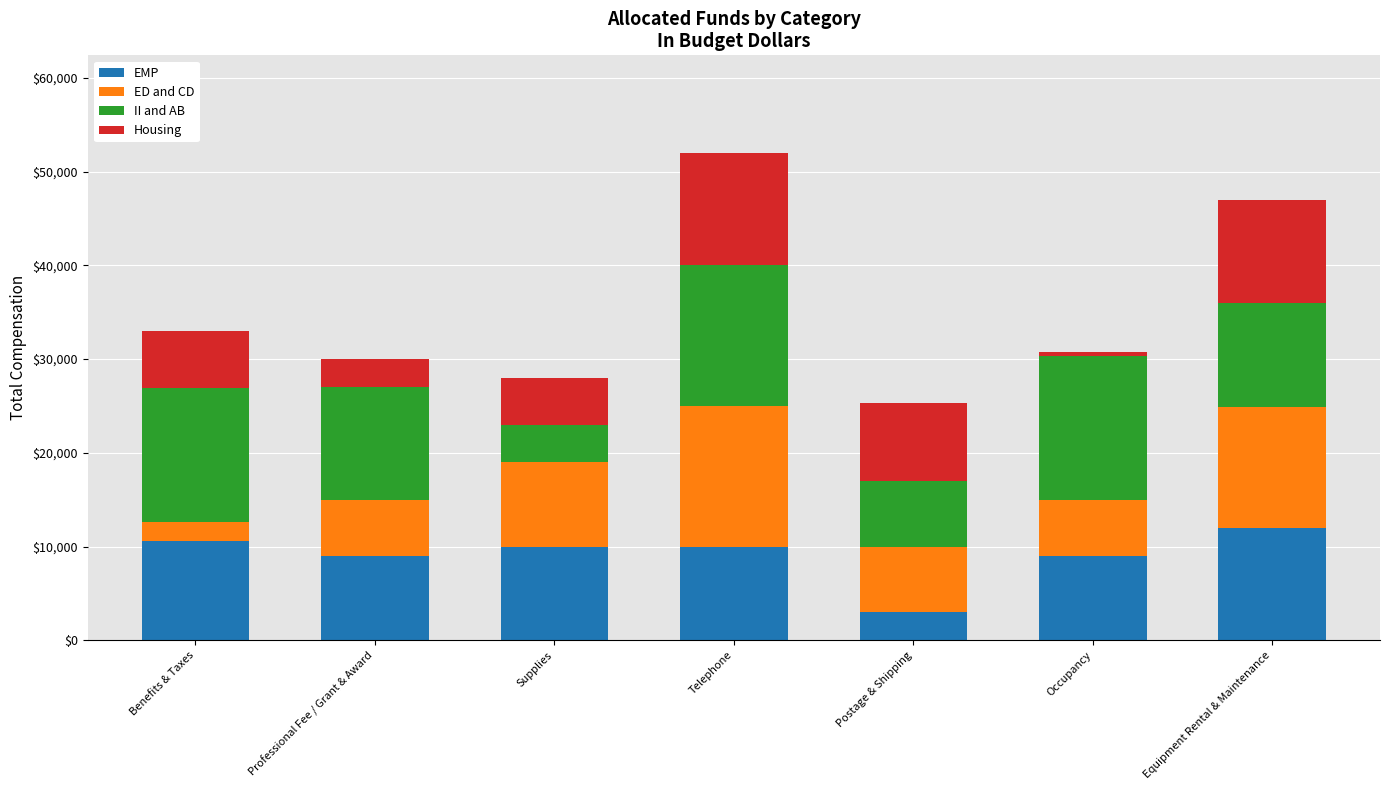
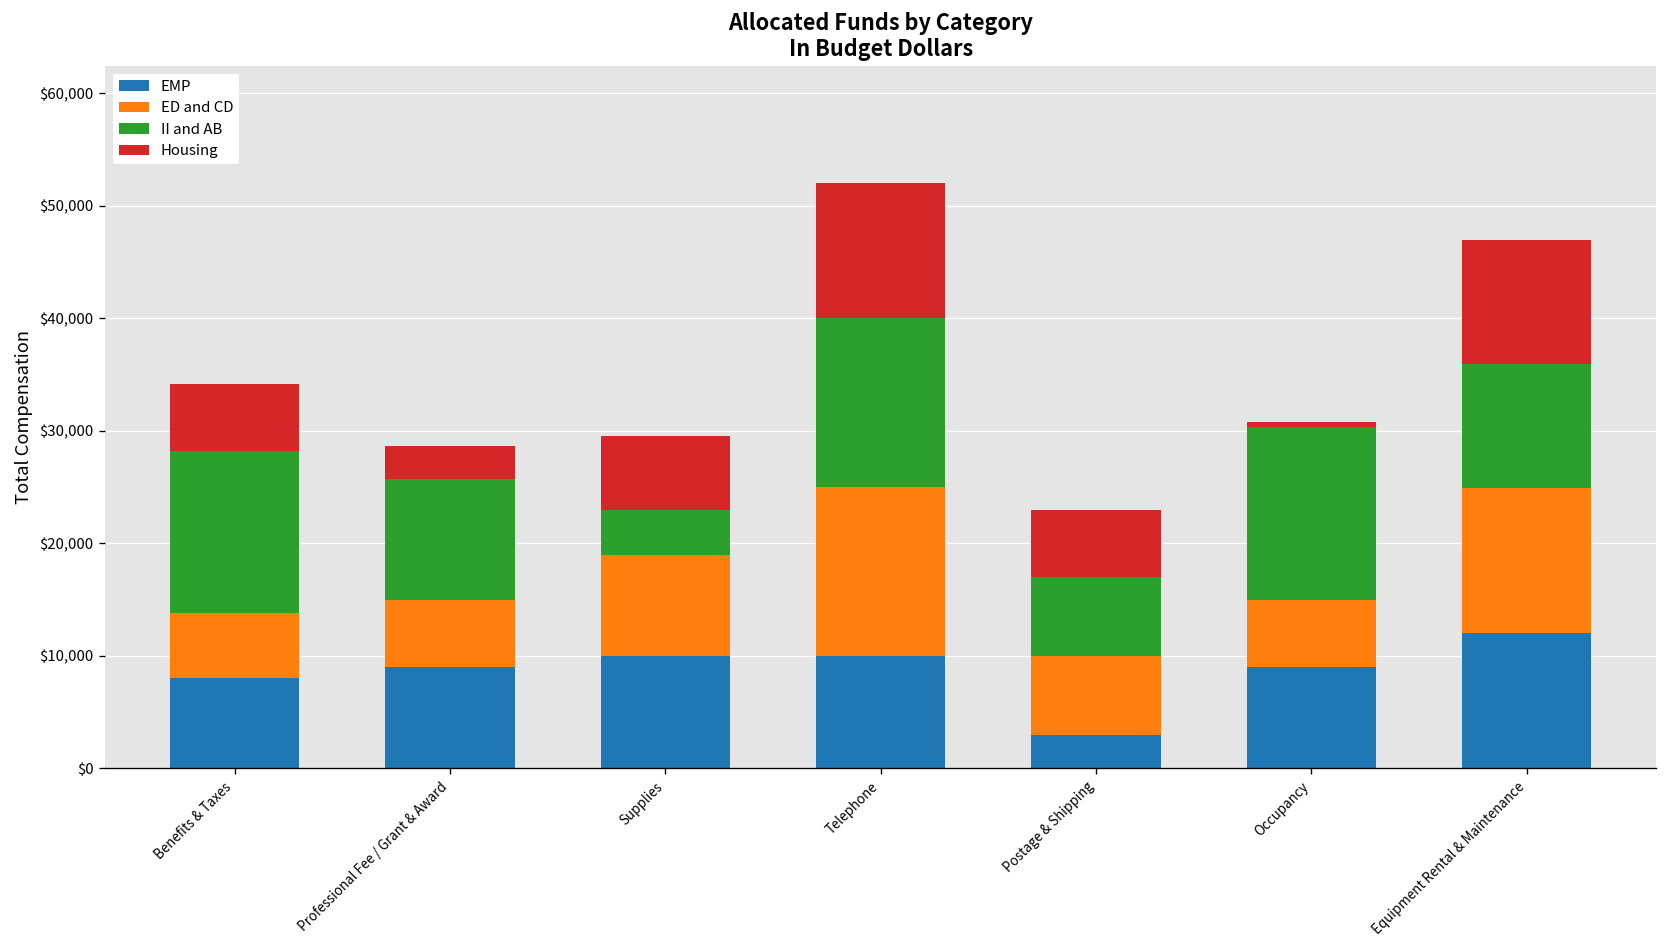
EMP, Benefits & Taxes: $11,000 -> $8,000
ED and CD, Benefits & Taxes: $2,000 -> $6,000
II and AB, Professional Fee / Grant & Award: $12,000 -> $11,000
Housing, Supplies: $5,000 -> $7,000
Housing, Postage & Shipping: $8,000 -> $6,000
